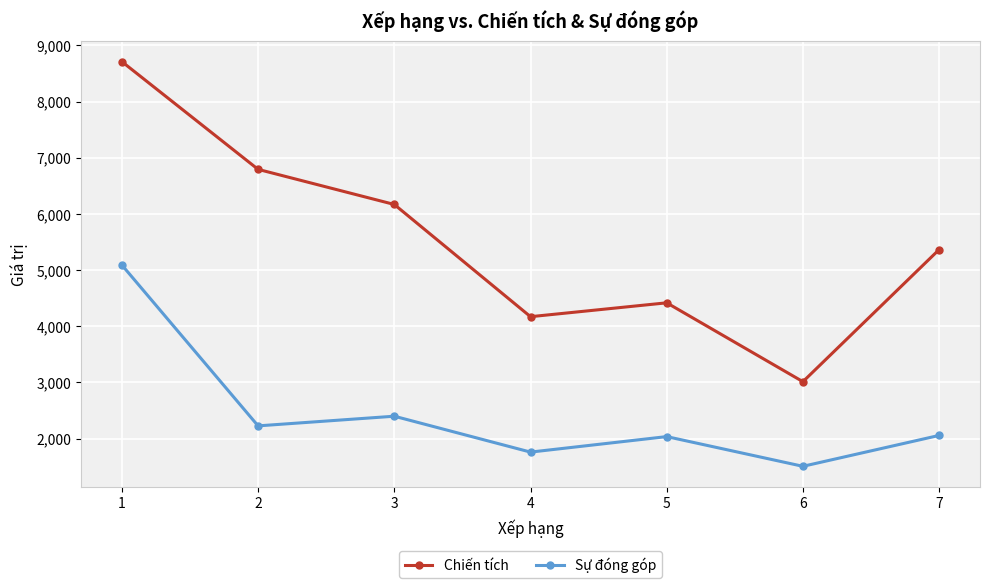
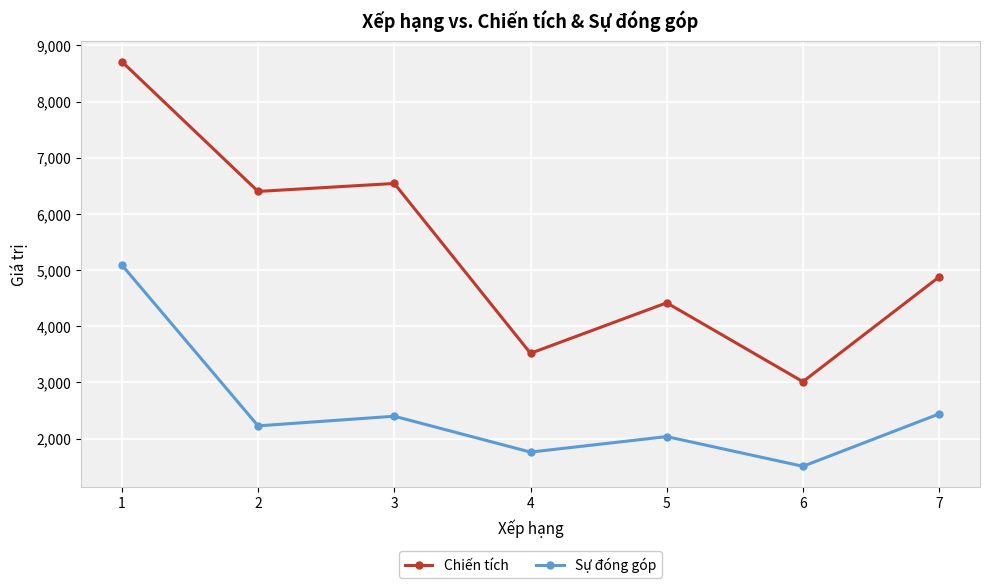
Chiến tích, 2: 6,800 -> 6,400
Chiến tích, 3: 6,200 -> 6,500
Chiến tích, 4: 4,200 -> 3,500
Chiến tích, 7: 5,400 -> 4,900
Sự đóng góp, 7: 2,100 -> 2,400
